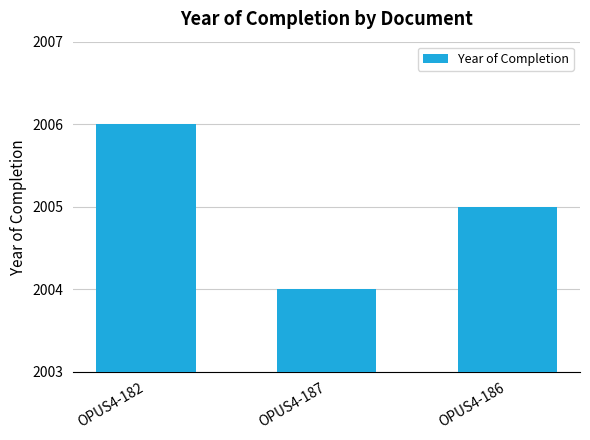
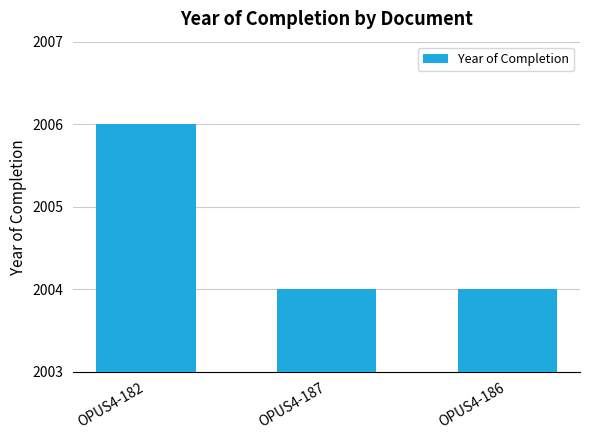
OPUS4-186: 2005 -> 2004
